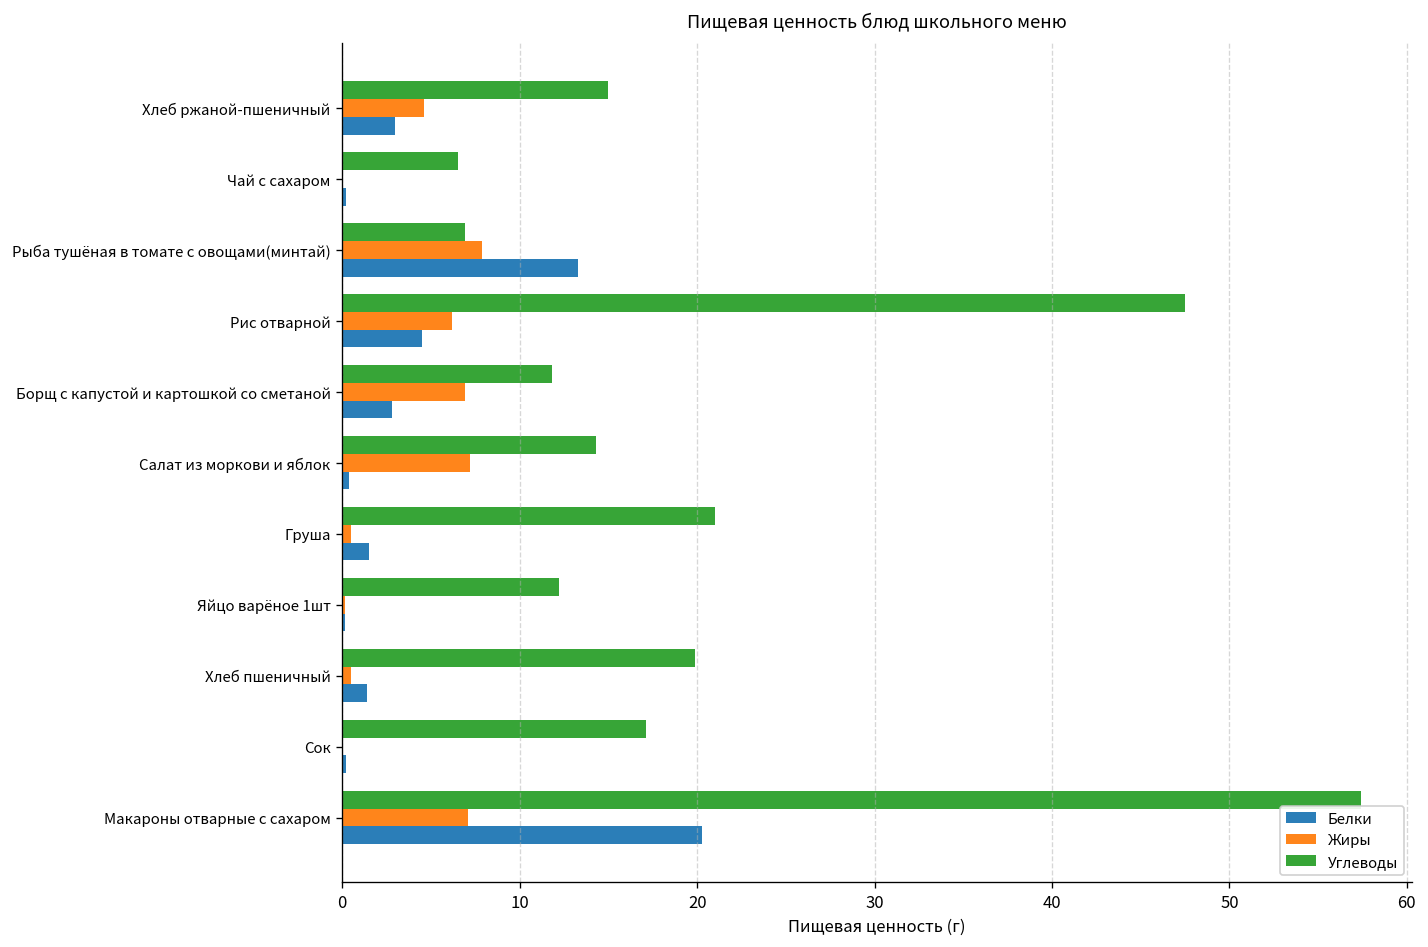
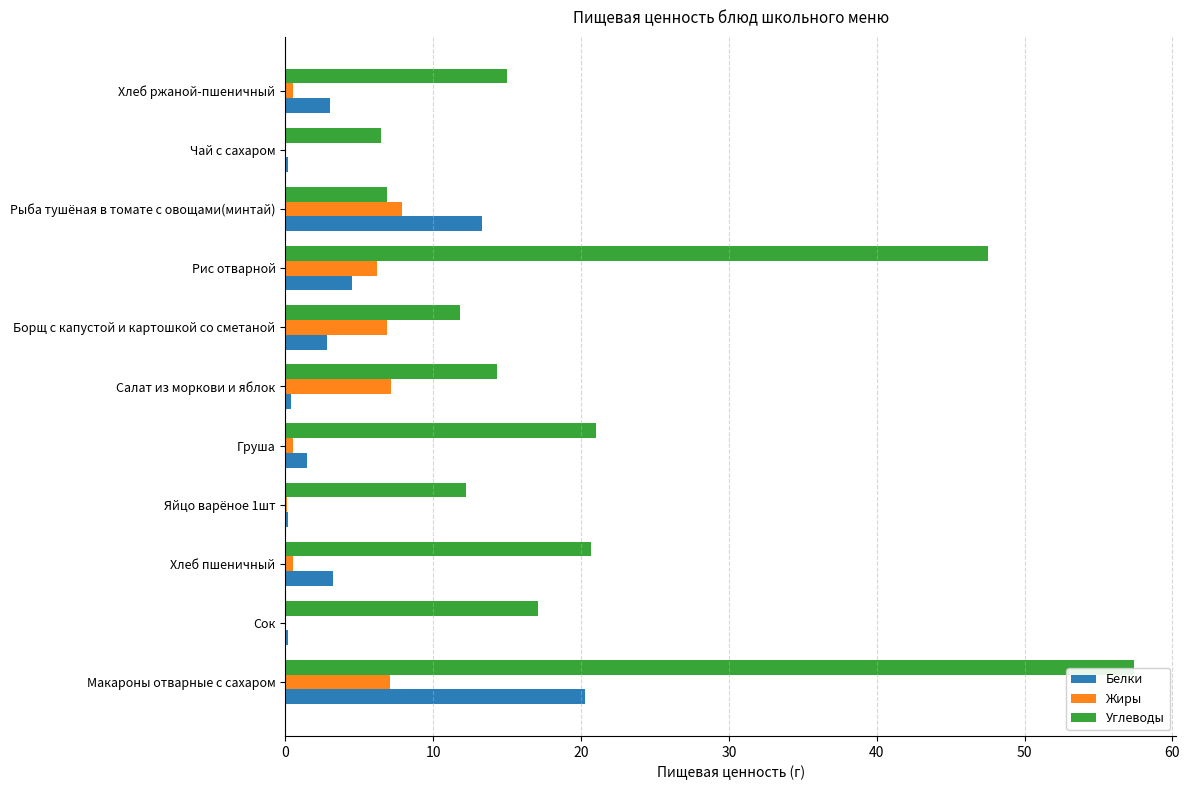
Жиры, Хлеб ржаной-пшеничный: 4.6 -> 0.5
Углеводы, Хлеб пшеничный: 19.9 -> 20.7
Белки, Хлеб пшеничный: 1.4 -> 3.2
